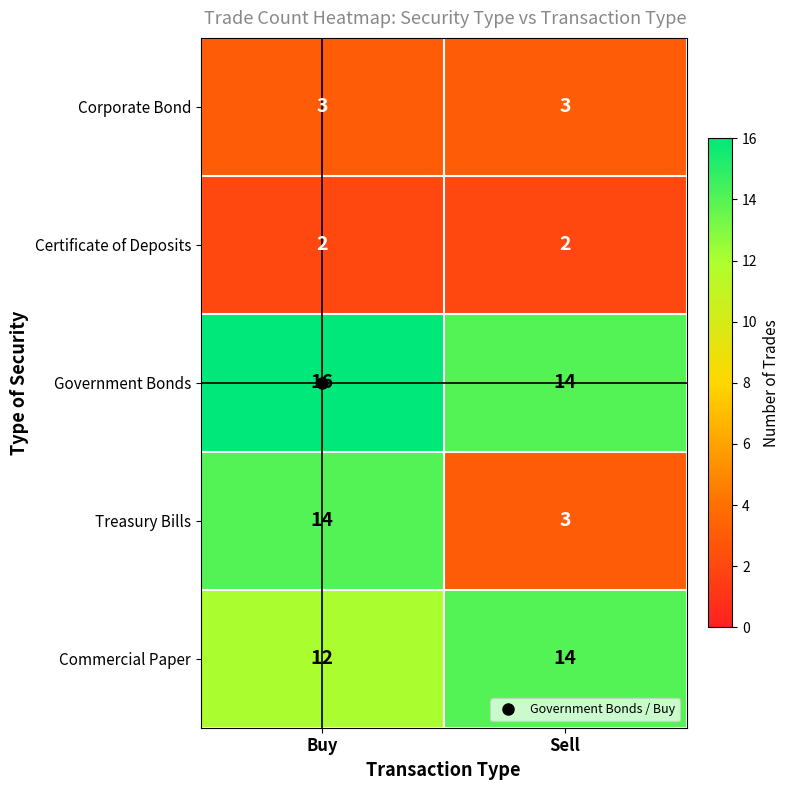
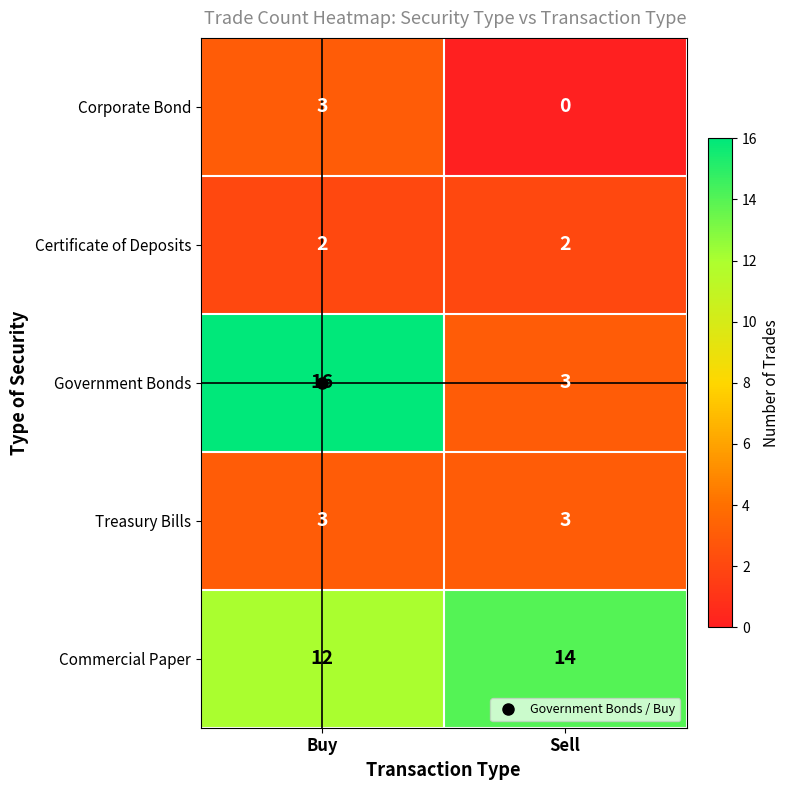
Corporate Bond, Sell: 3 -> 0
Government Bonds, Sell: 14 -> 3
Treasury Bills, Buy: 14 -> 3
